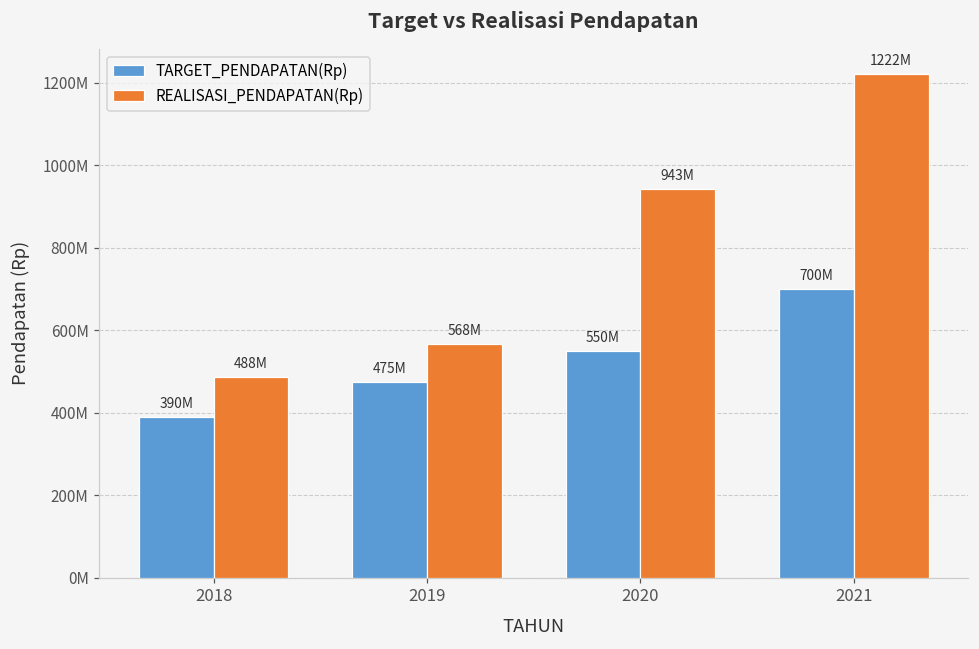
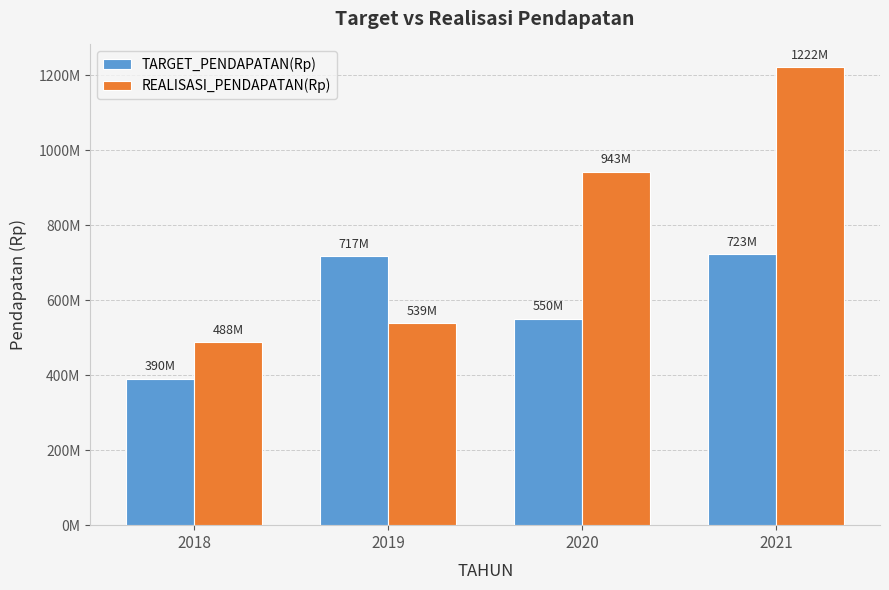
TARGET_PENDAPATAN(Rp), 2019: 475M -> 717M
REALISASI_PENDAPATAN(Rp), 2019: 568M -> 539M
TARGET_PENDAPATAN(Rp), 2021: 700M -> 723M
